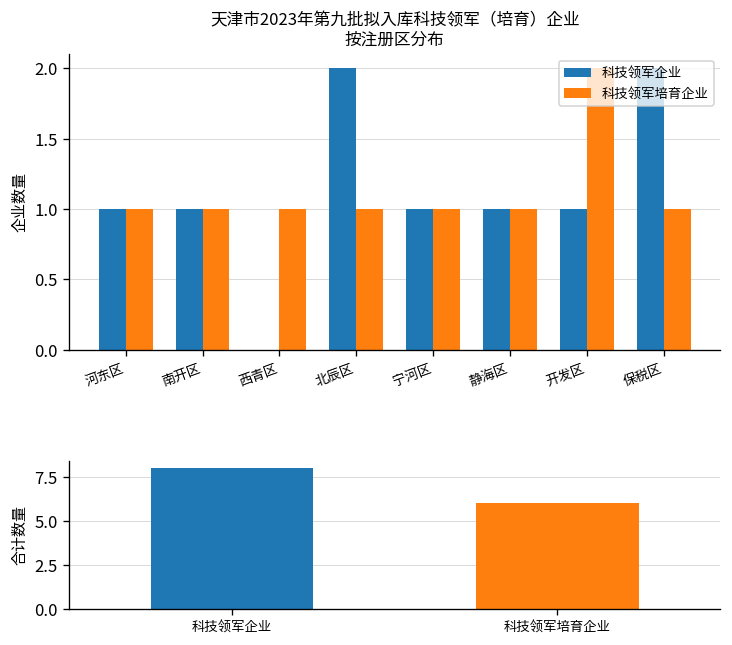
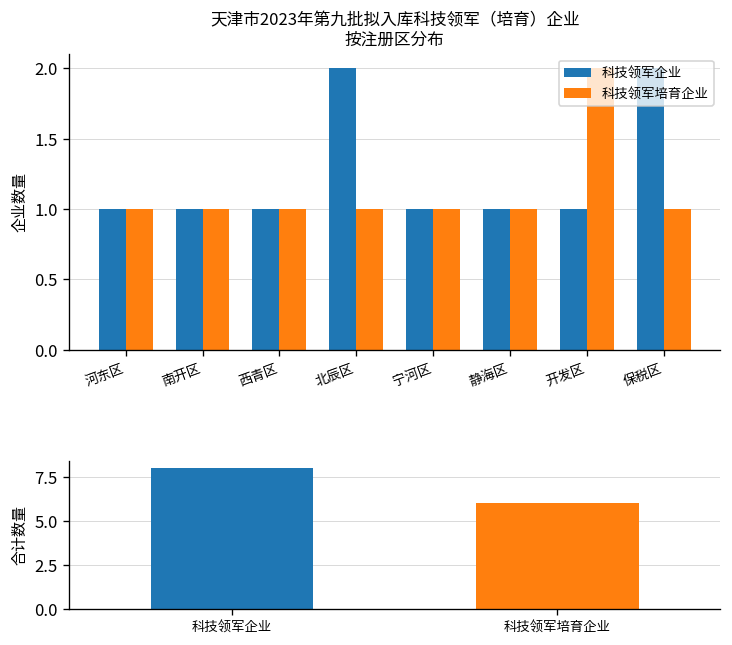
天津市2023年第九批拟入库科技领军（培育）企业 按注册区分布, 科技领军企业, 西青区: 0 -> 1
